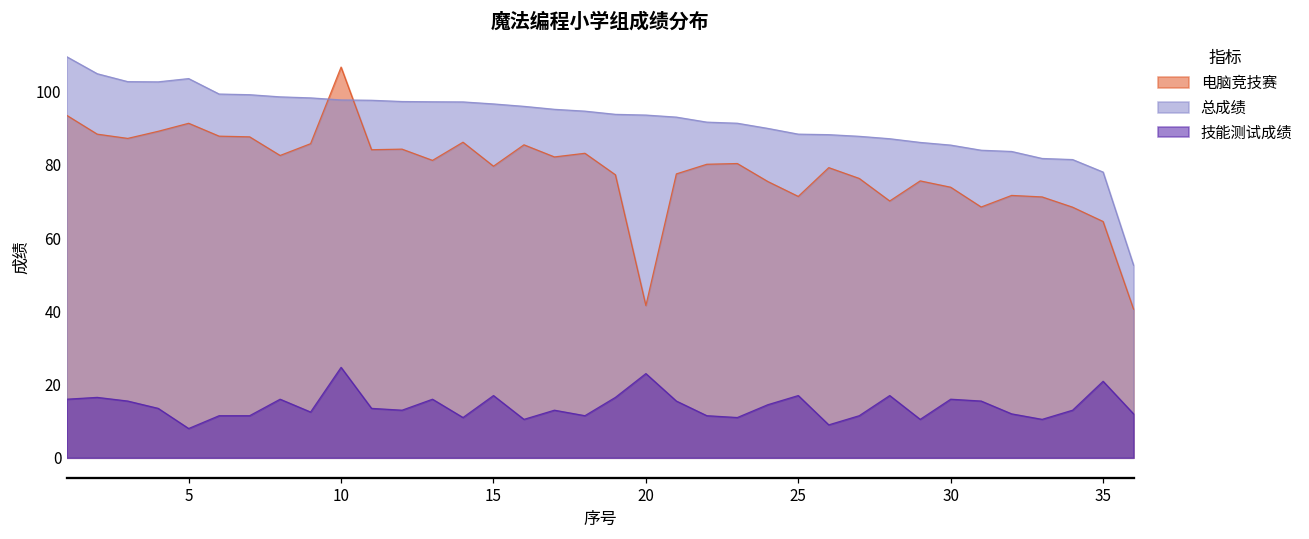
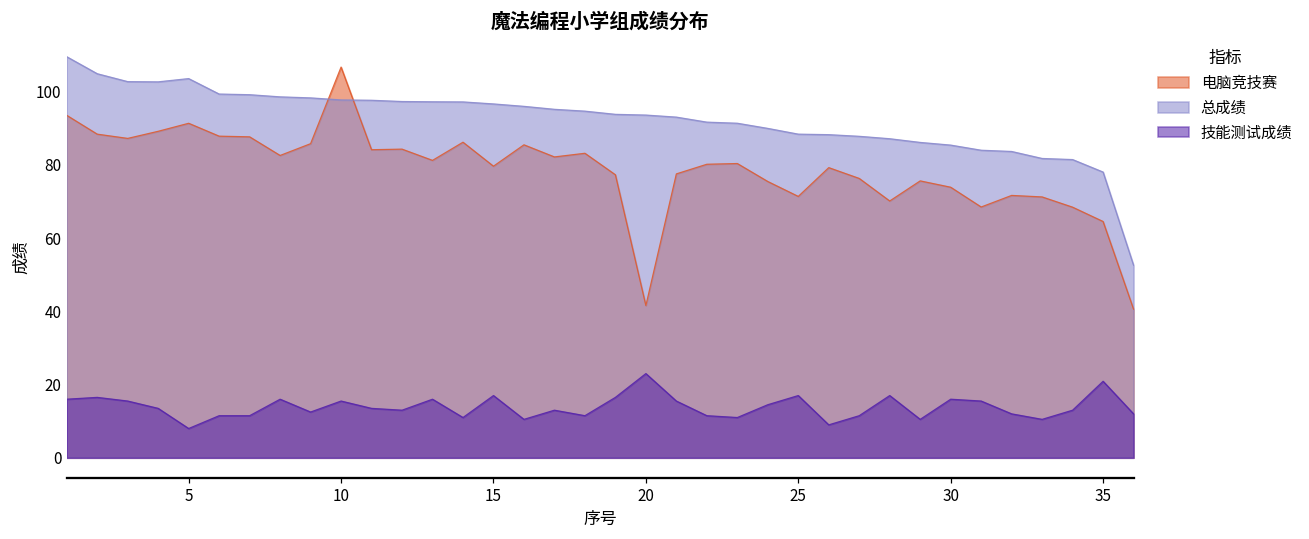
技能测试成绩, 10: 25 -> 16
